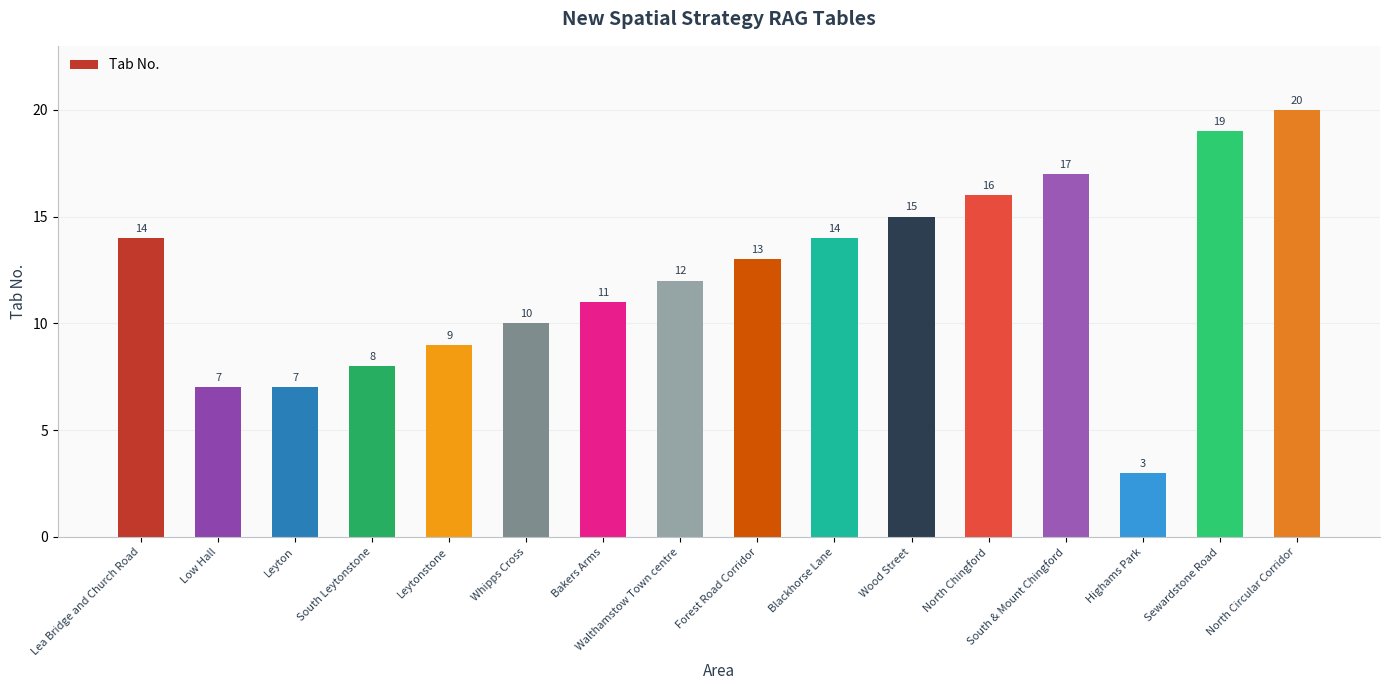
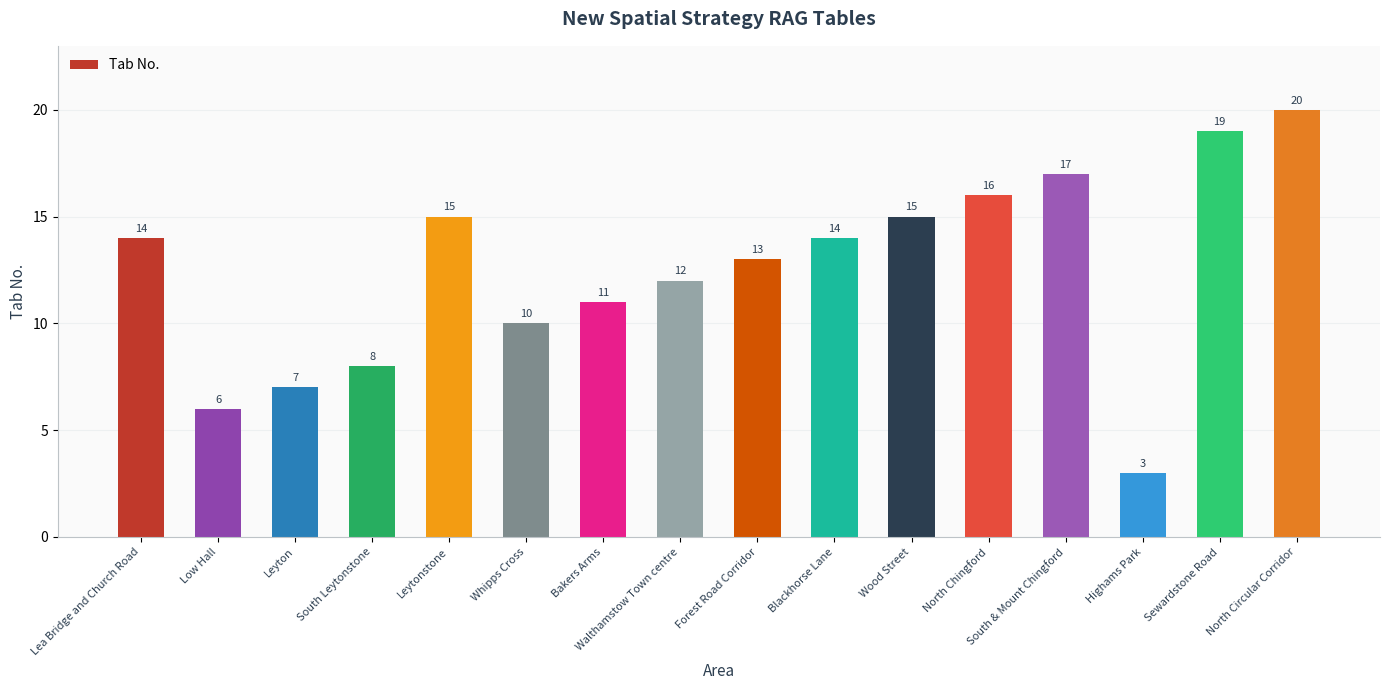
Low Hall: 7 -> 6
Leytonstone: 9 -> 15
